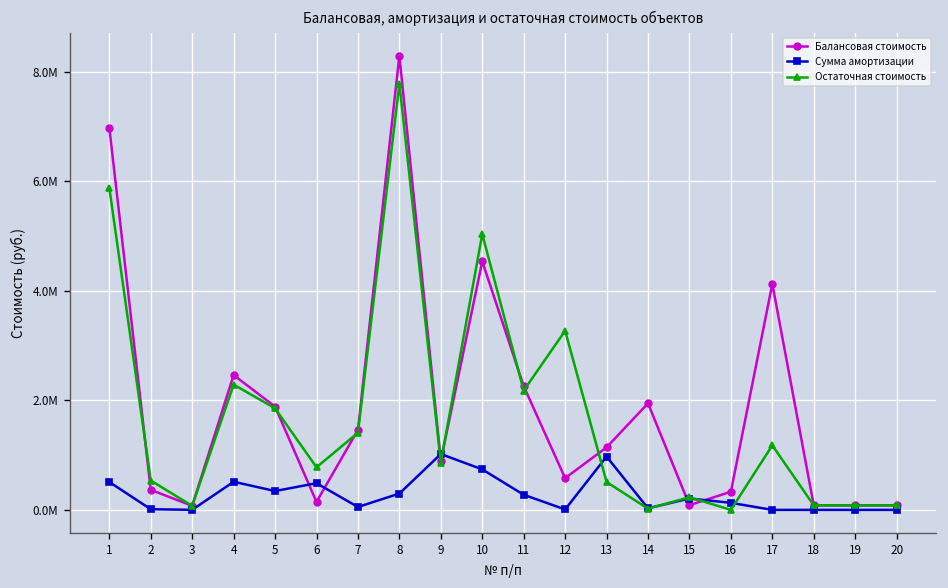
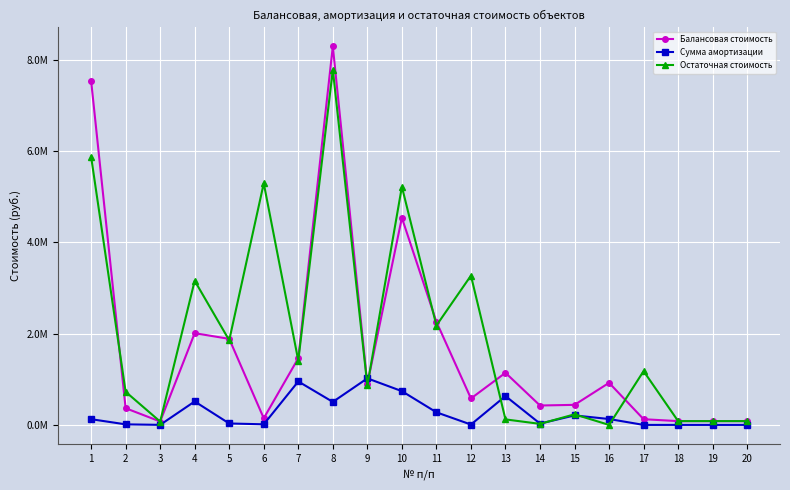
Балансовая стоимость, 1: 7000000 -> 7500000
Сумма амортизации, 1: 500000 -> 100000
Остаточная стоимость, 2: 500000 -> 700000
Балансовая стоимость, 4: 2500000 -> 2000000
Остаточная стоимость, 4: 2300000 -> 3200000
Сумма амортизации, 5: 300000 -> 0
Сумма амортизации, 6: 500000 -> 0
Остаточная стоимость, 6: 800000 -> 5300000
Сумма амортизации, 7: 100000 -> 1000000
Сумма амортизации, 8: 300000 -> 500000
Остаточная стоимость, 10: 5000000 -> 5200000
Сумма амортизации, 13: 1000000 -> 600000
Остаточная стоимость, 13: 500000 -> 100000
Балансовая стоимость, 14: 1900000 -> 400000
Балансовая стоимость, 15: 100000 -> 400000
Балансовая стоимость, 16: 300000 -> 900000
Балансовая стоимость, 17: 4100000 -> 100000
